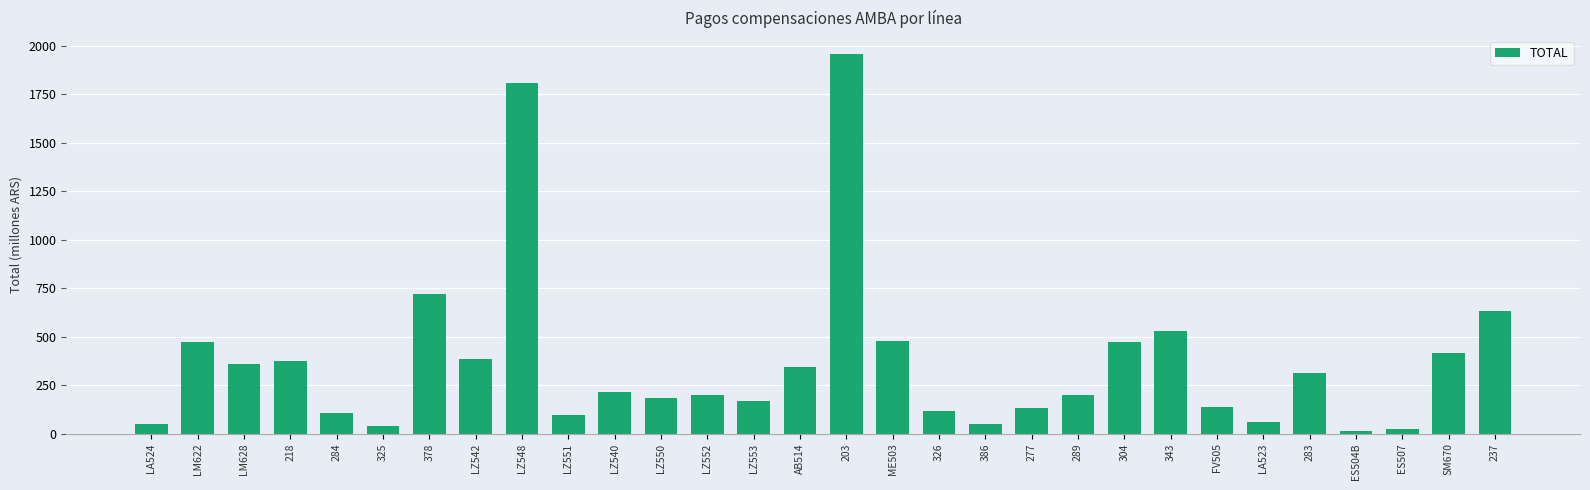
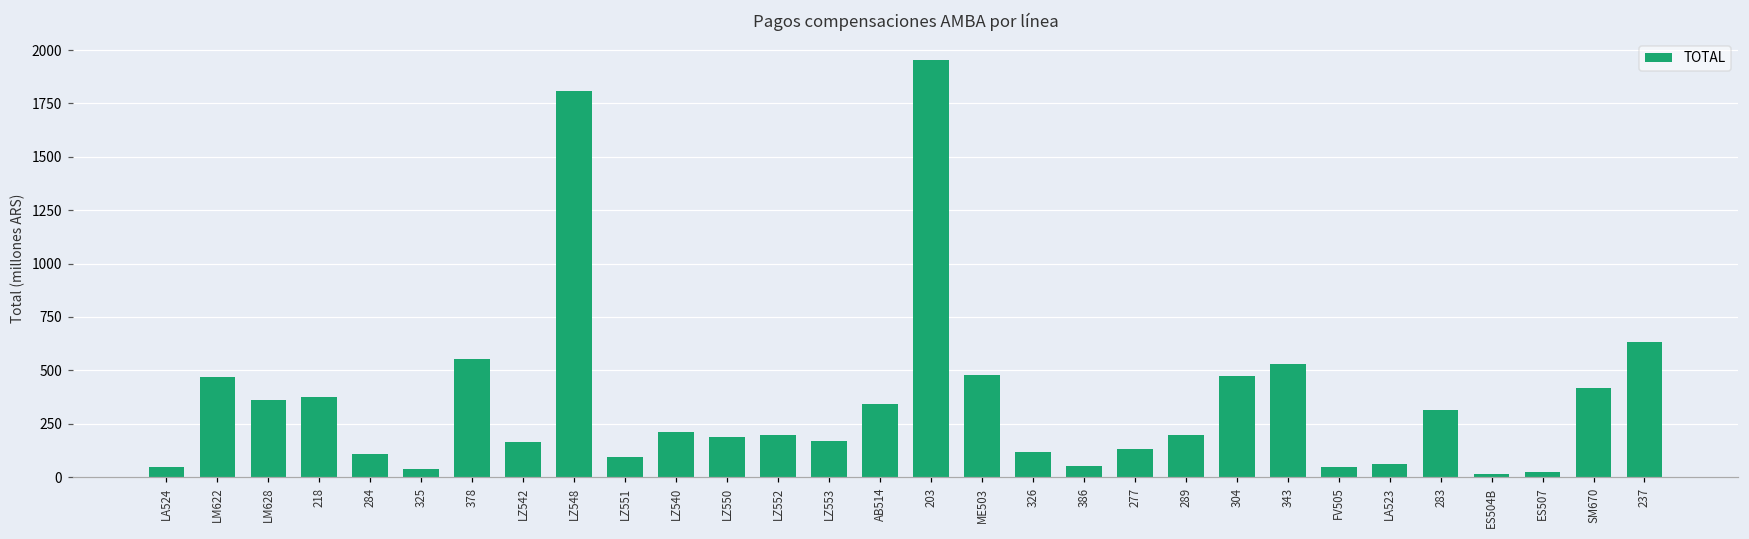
378: 720 -> 560
LZ542: 390 -> 160
FV505: 140 -> 50
